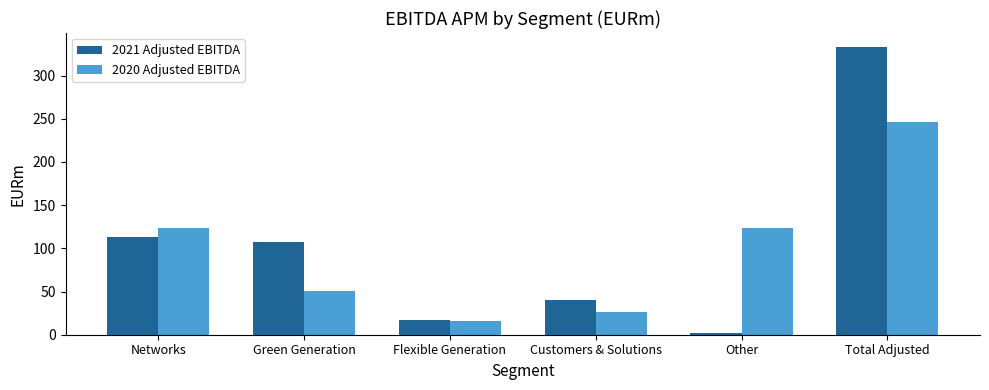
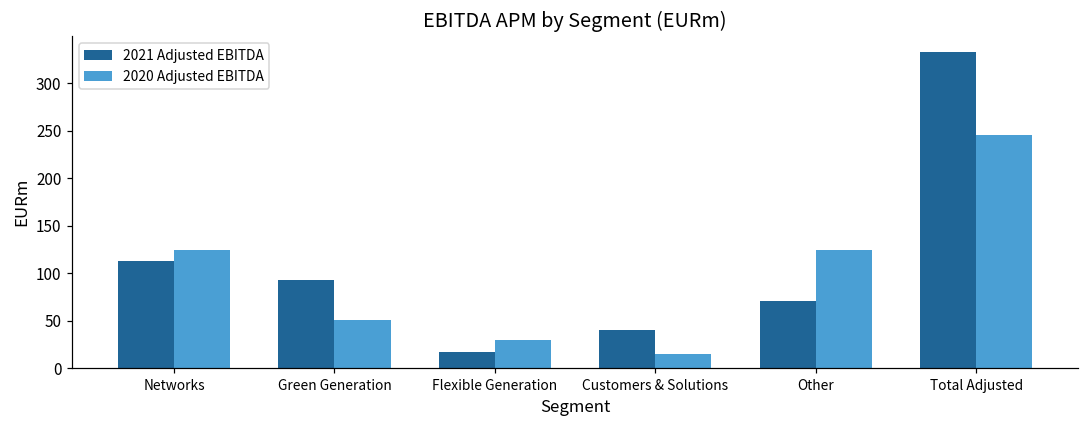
2021 Adjusted EBITDA, Green Generation: 110 -> 90
2020 Adjusted EBITDA, Flexible Generation: 20 -> 30
2020 Adjusted EBITDA, Customers & Solutions: 30 -> 10
2021 Adjusted EBITDA, Other: 0 -> 70
